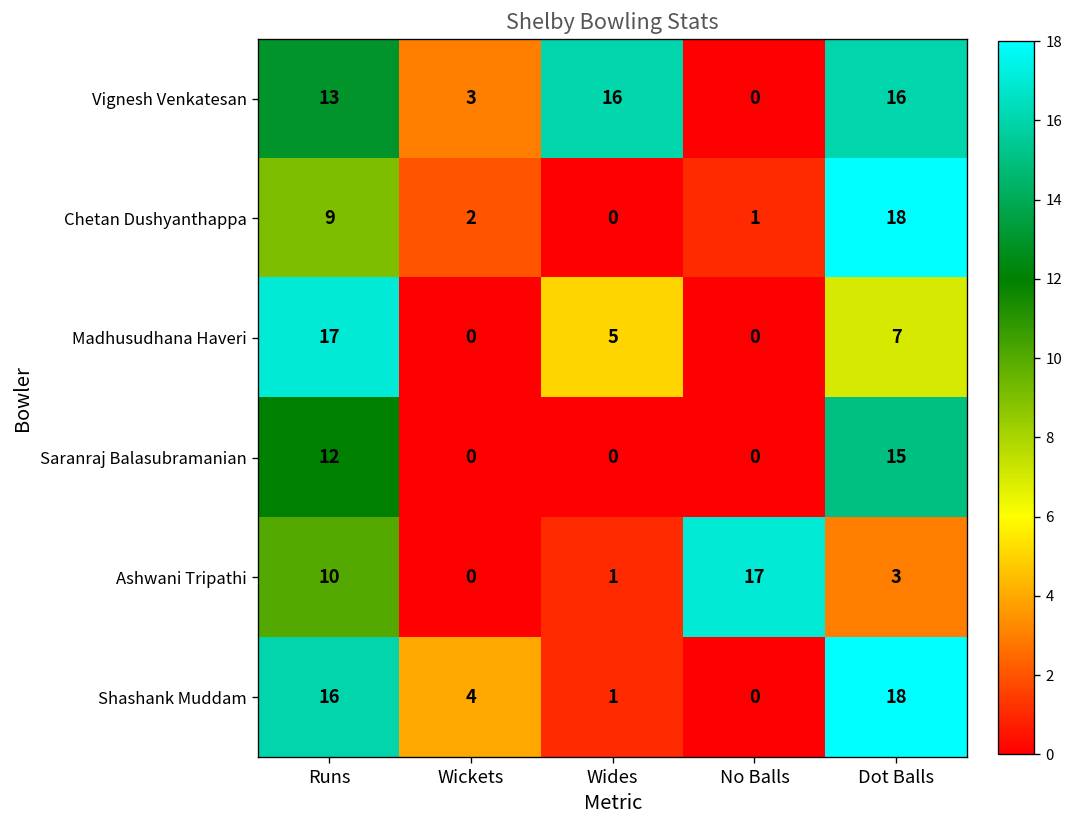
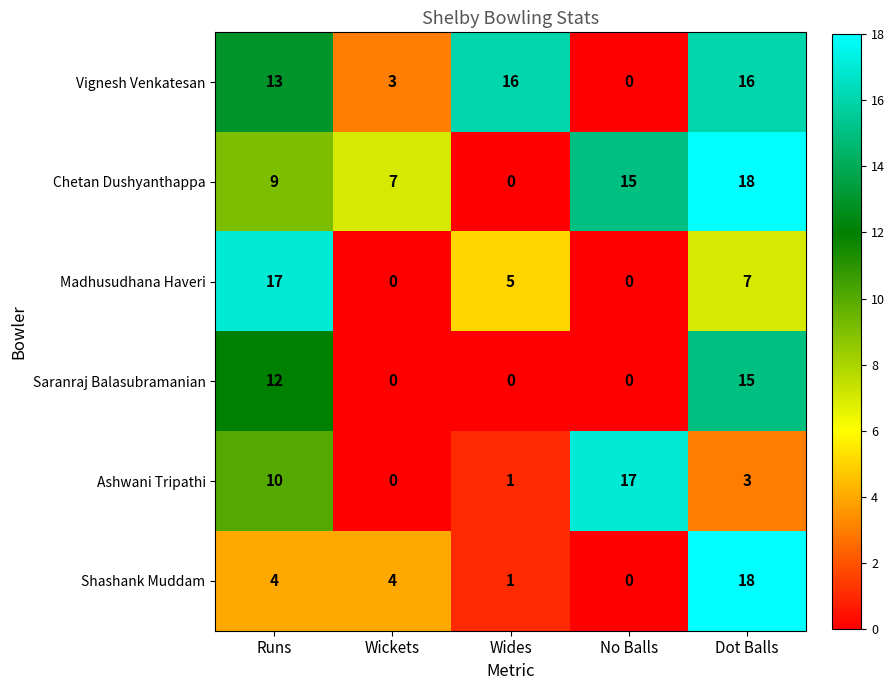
Chetan Dushyanthappa, Wickets: 2 -> 7
Chetan Dushyanthappa, No Balls: 1 -> 15
Shashank Muddam, Runs: 16 -> 4
